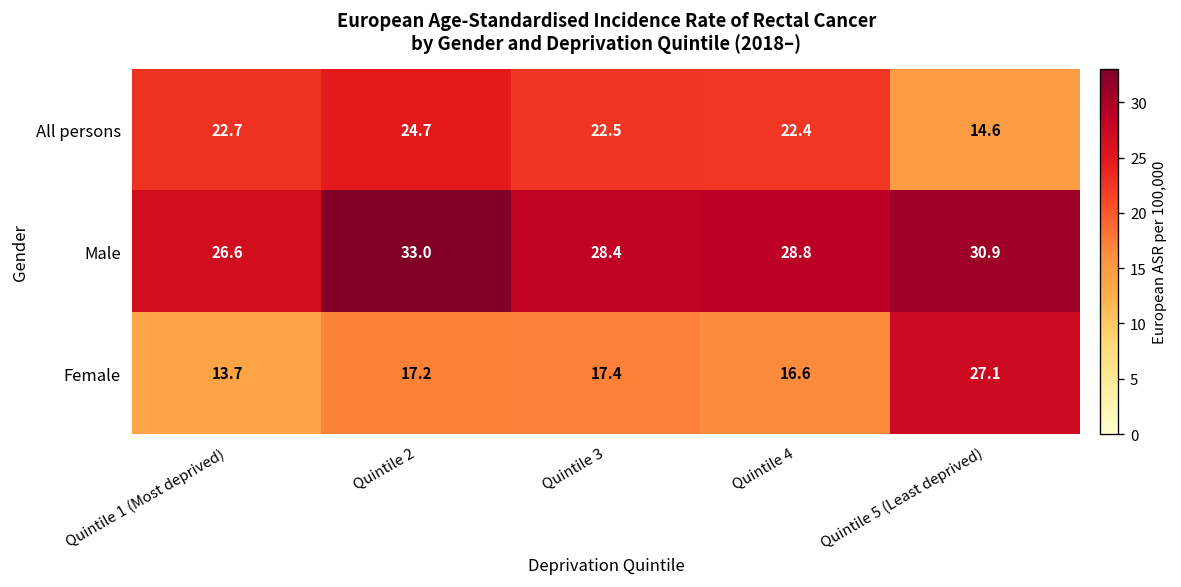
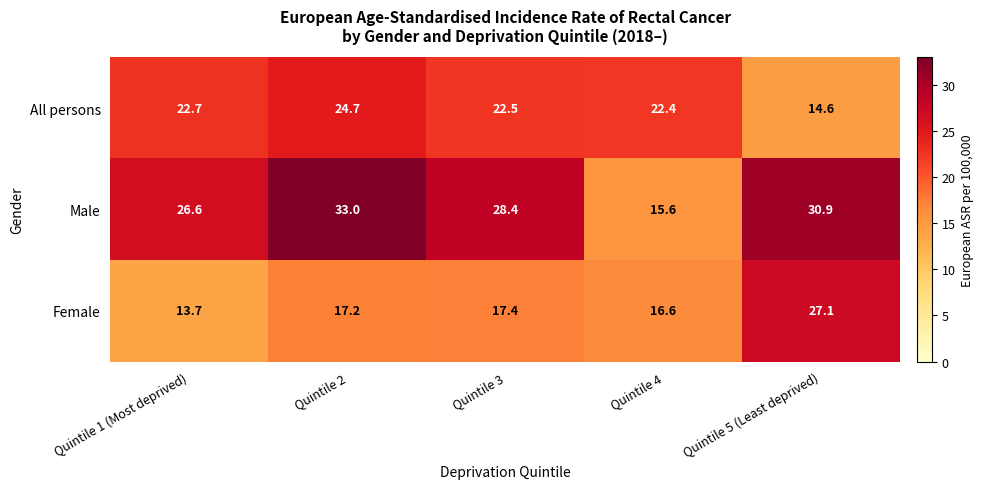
Male, Quintile 4: 28.8 -> 15.6
